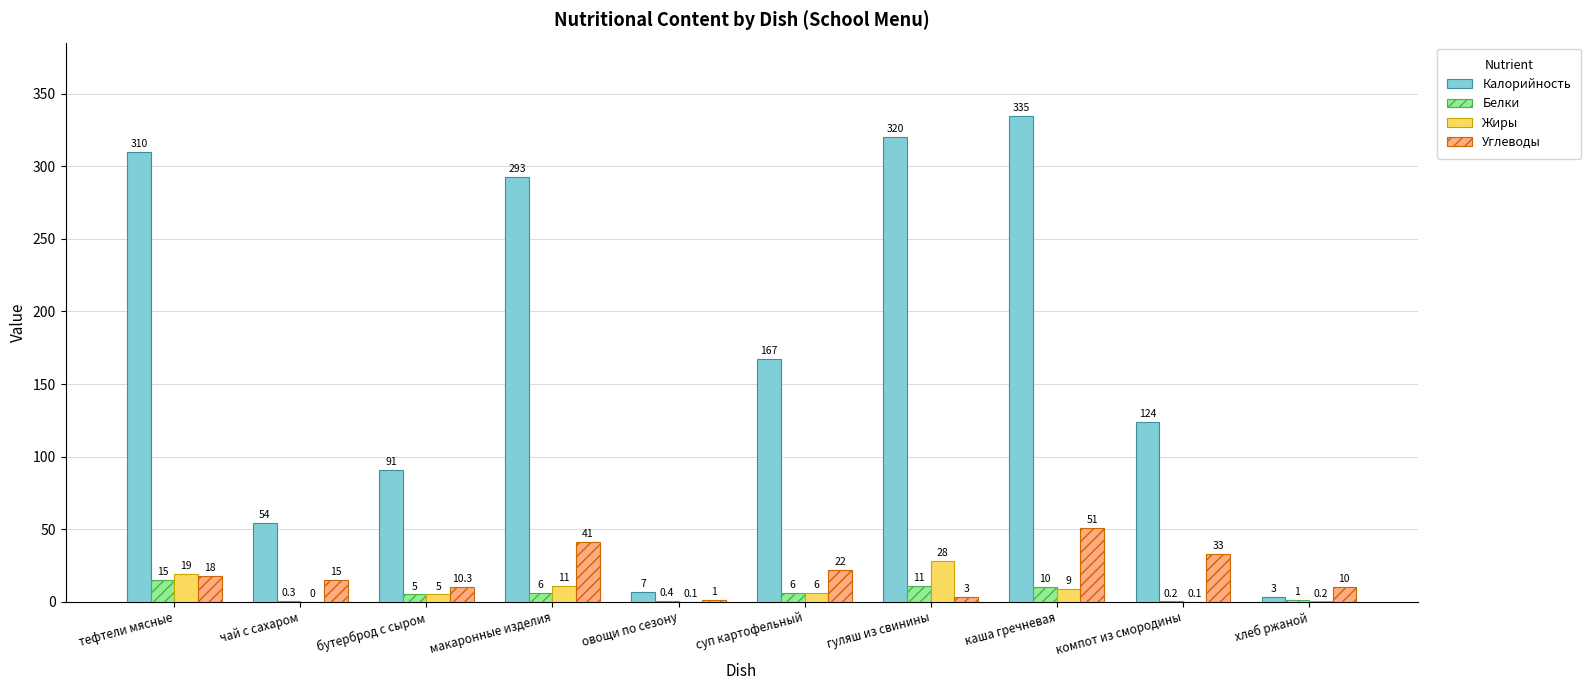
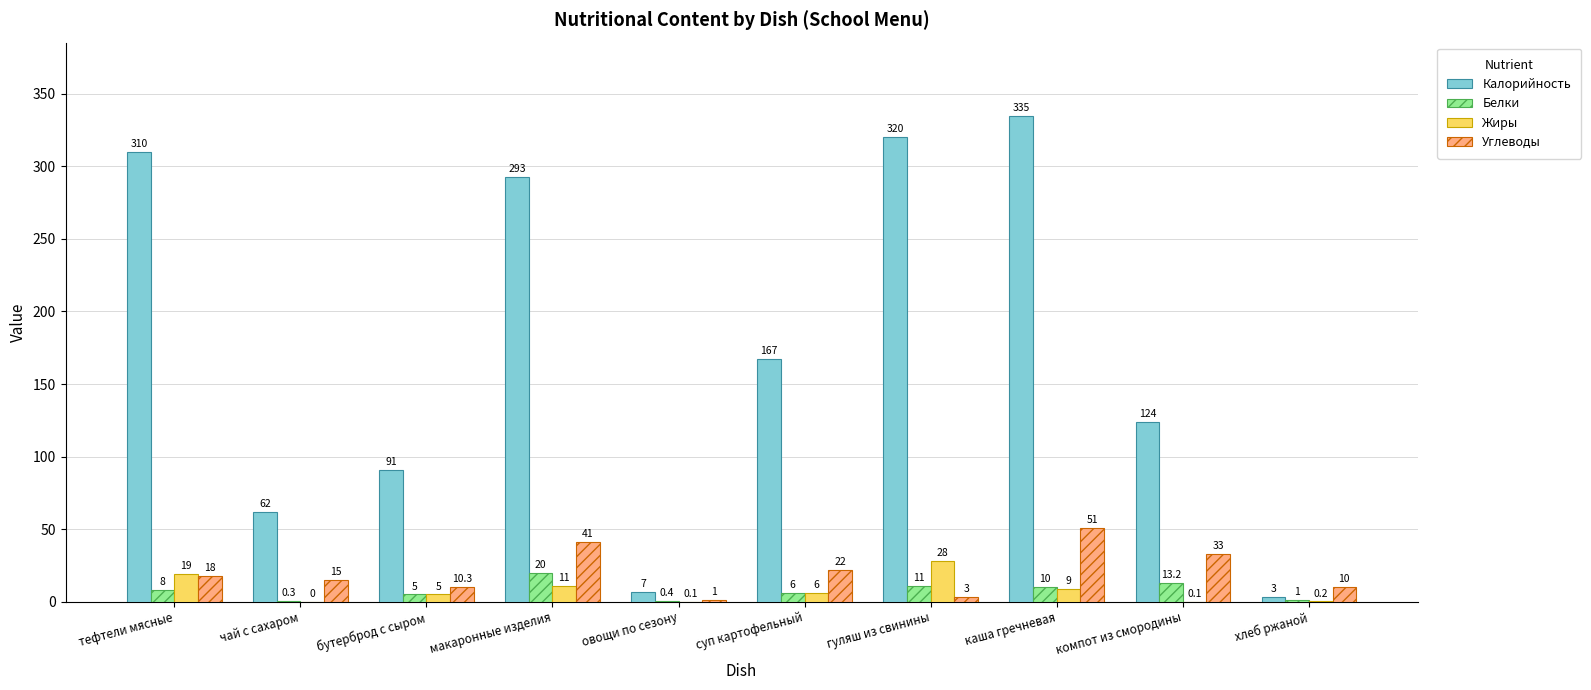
Белки, тефтели мясные: 15 -> 8
Калорийность, чай с сахаром: 54 -> 62
Белки, макаронные изделия: 6 -> 20
Белки, компот из смородины: 0.2 -> 13.2
